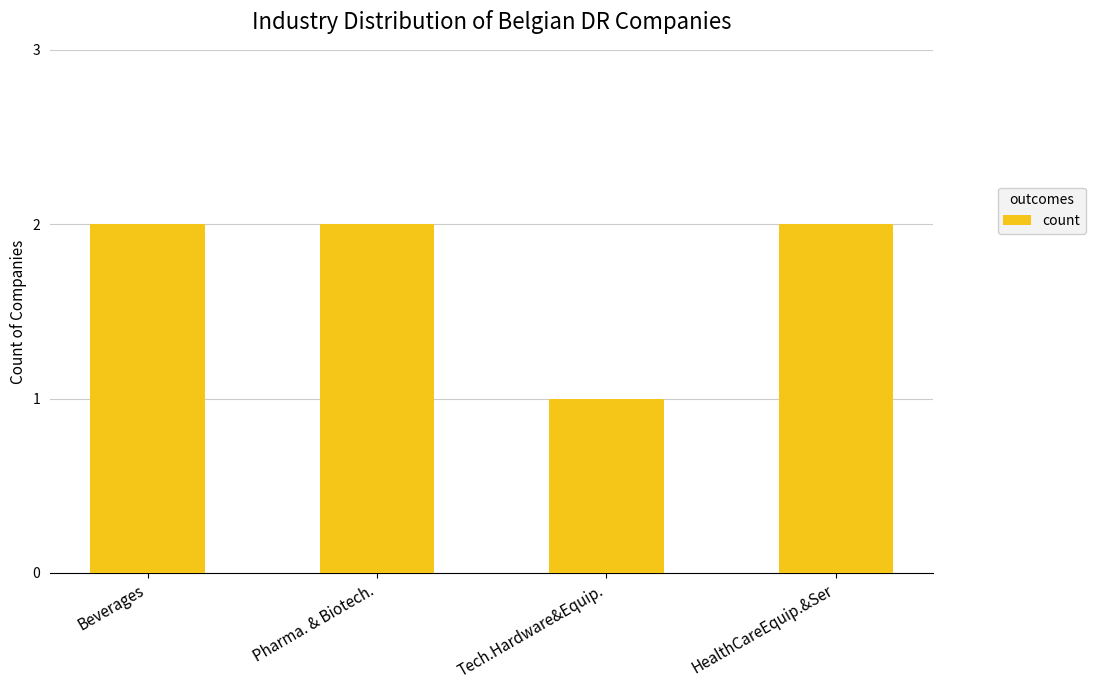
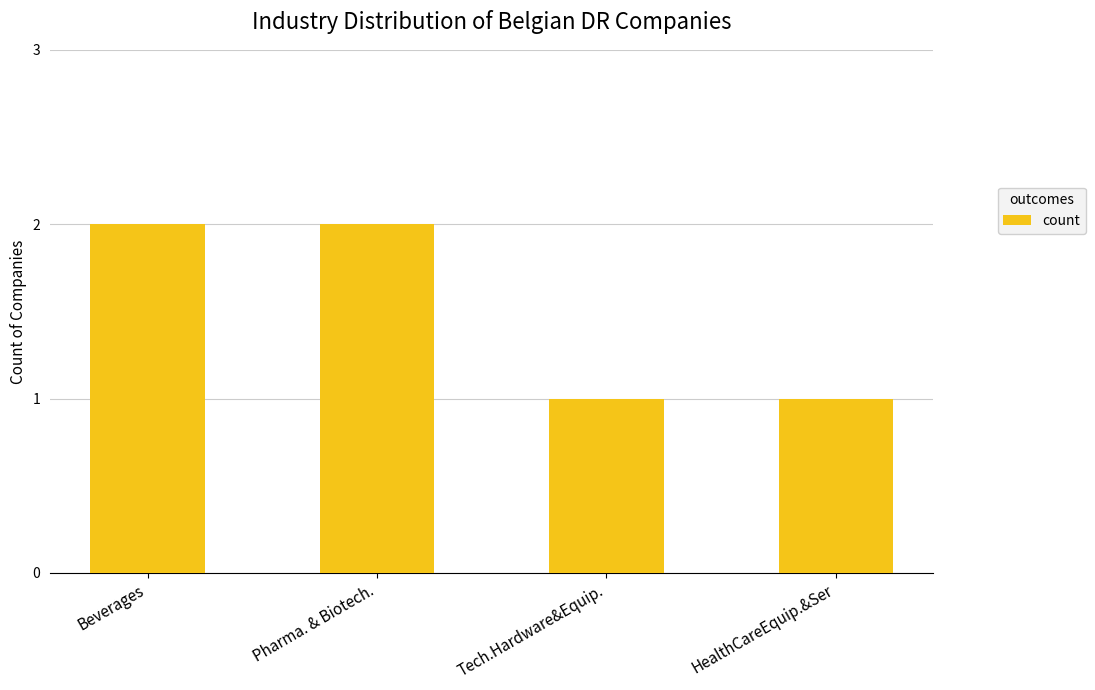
HealthCareEquip.&Ser: 2 -> 1
